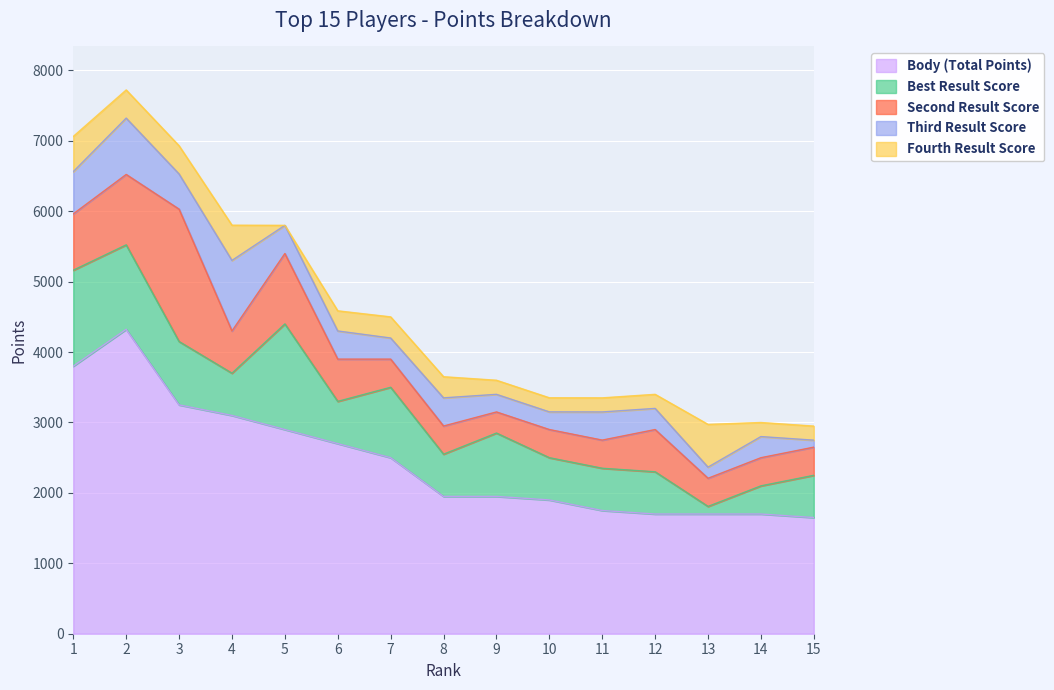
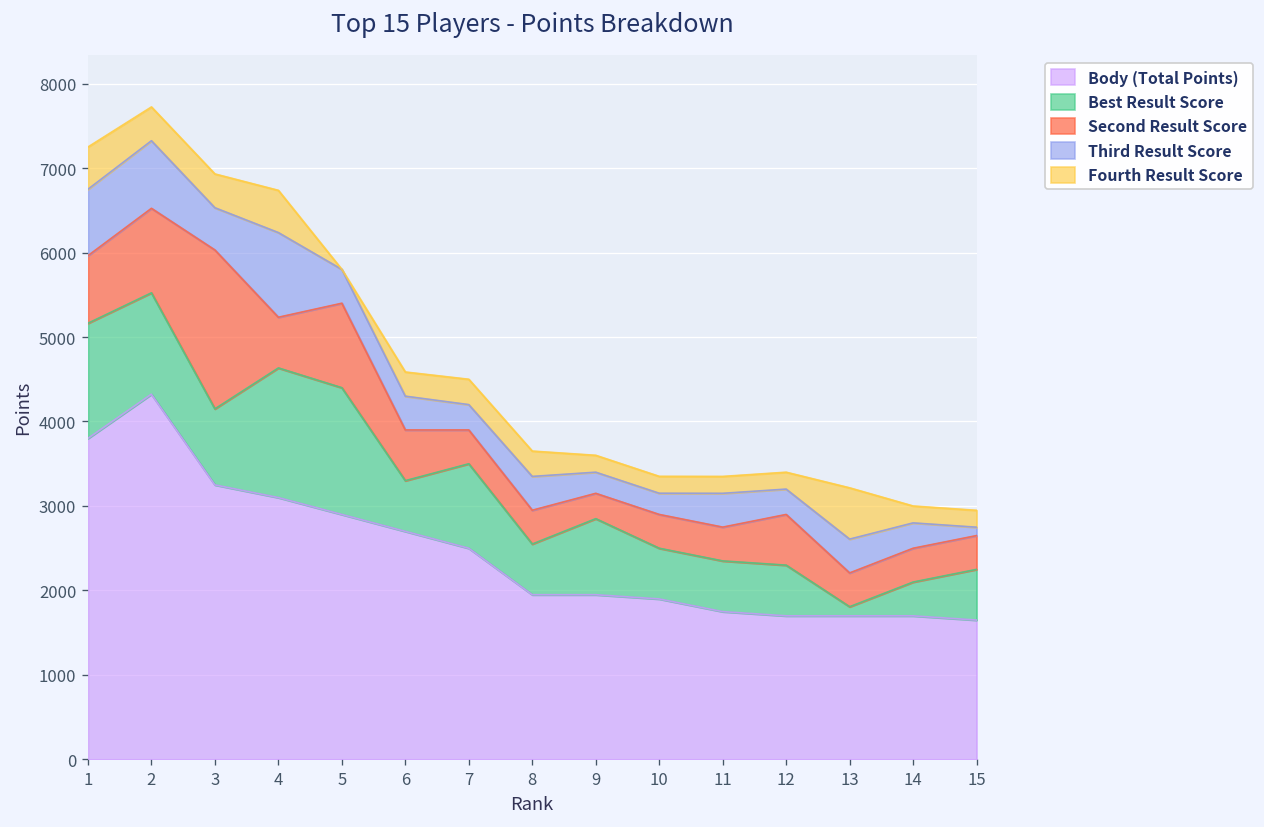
Third Result Score, 1: 600 -> 800
Best Result Score, 4: 600 -> 1500
Third Result Score, 13: 200 -> 400
